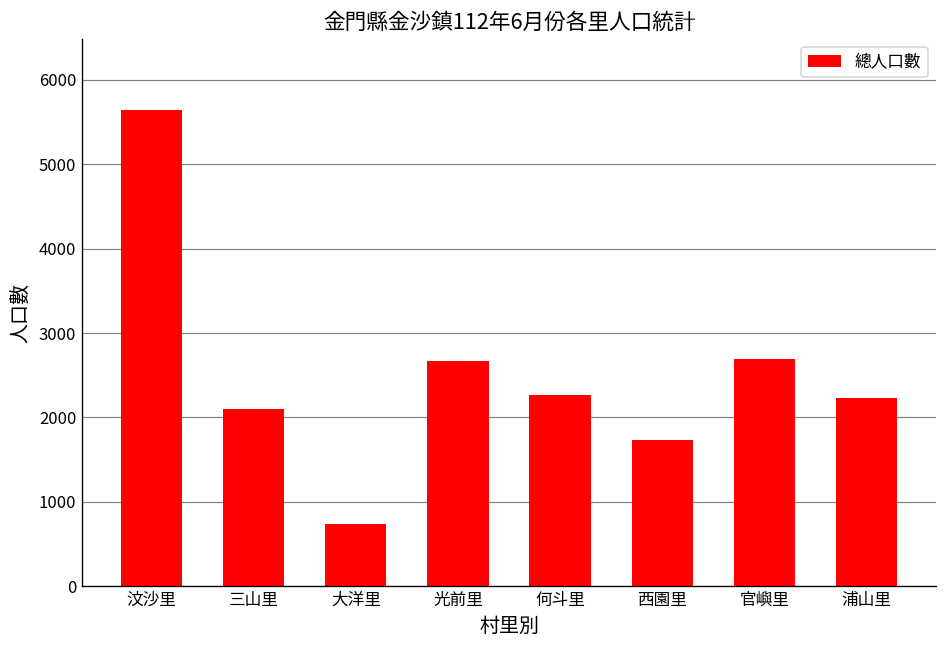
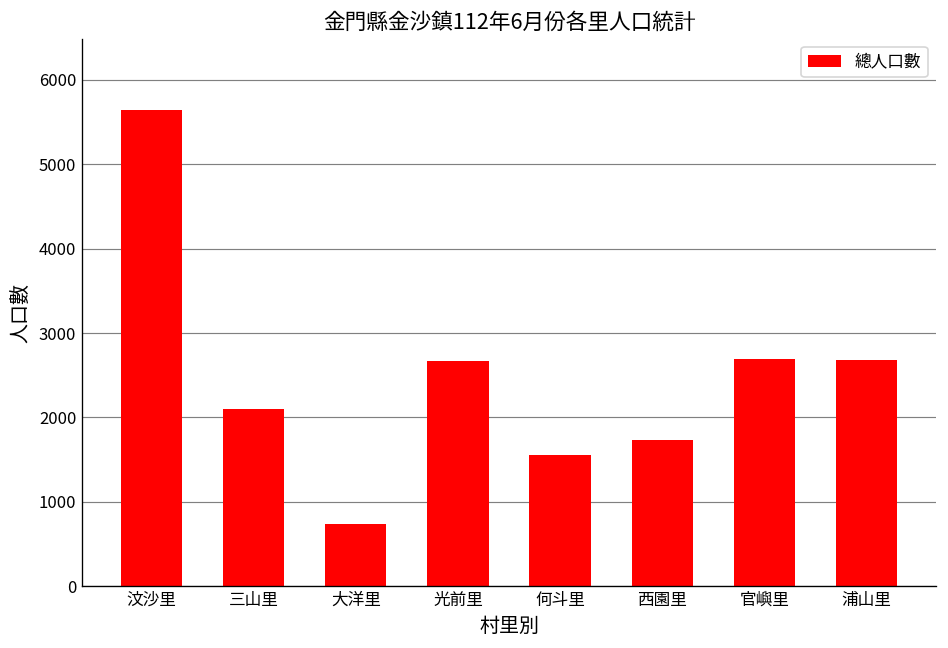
何斗里: 2300 -> 1600
浦山里: 2200 -> 2700
